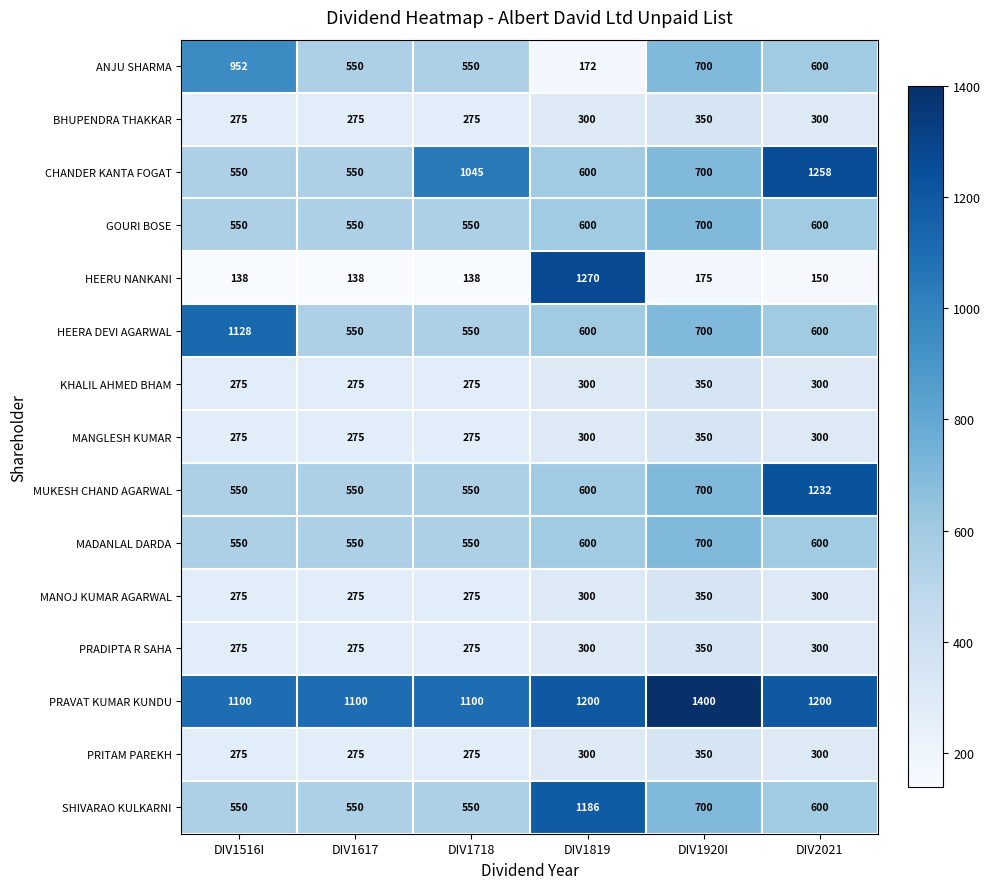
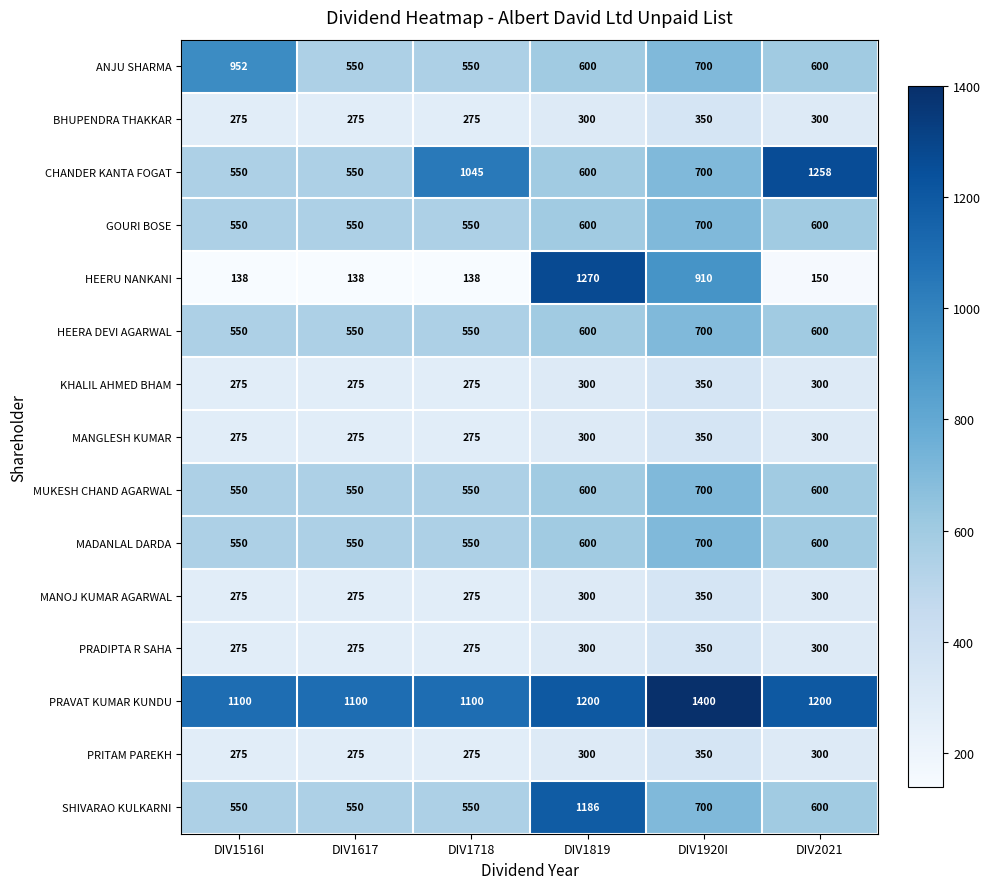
ANJU SHARMA, DIV1819: 172 -> 600
HEERU NANKANI, DIV1920I: 175 -> 910
HEERA DEVI AGARWAL, DIV1516I: 1128 -> 550
MUKESH CHAND AGARWAL, DIV2021: 1232 -> 600
